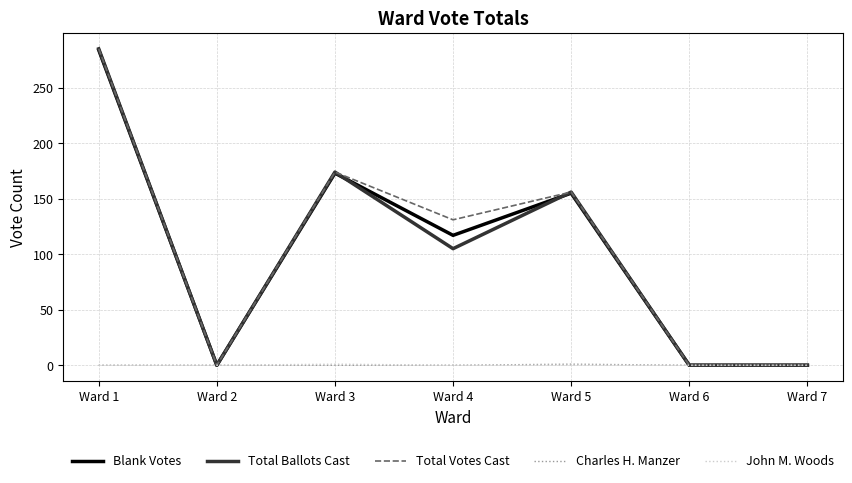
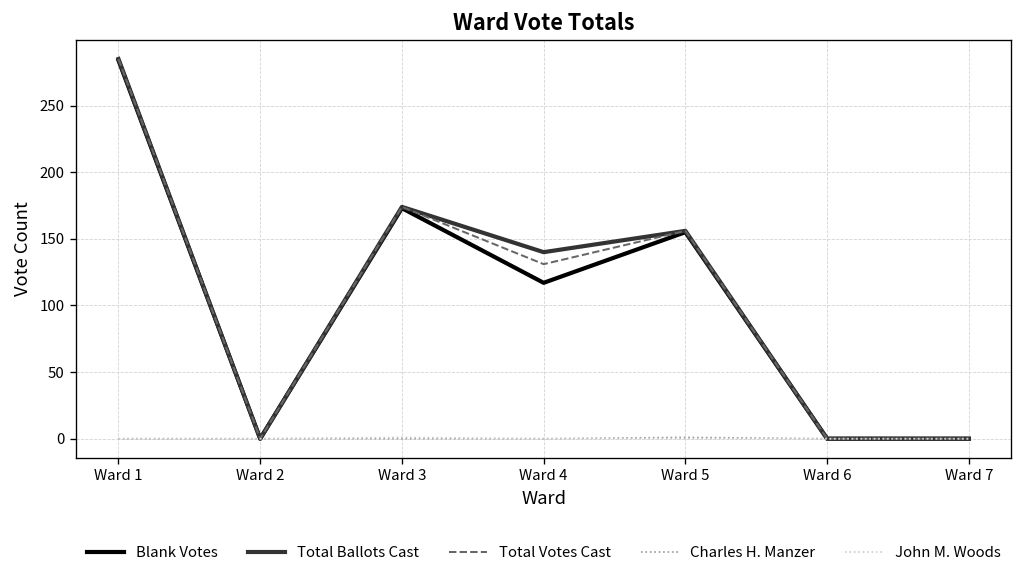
Total Ballots Cast, Ward 4: 105 -> 140
